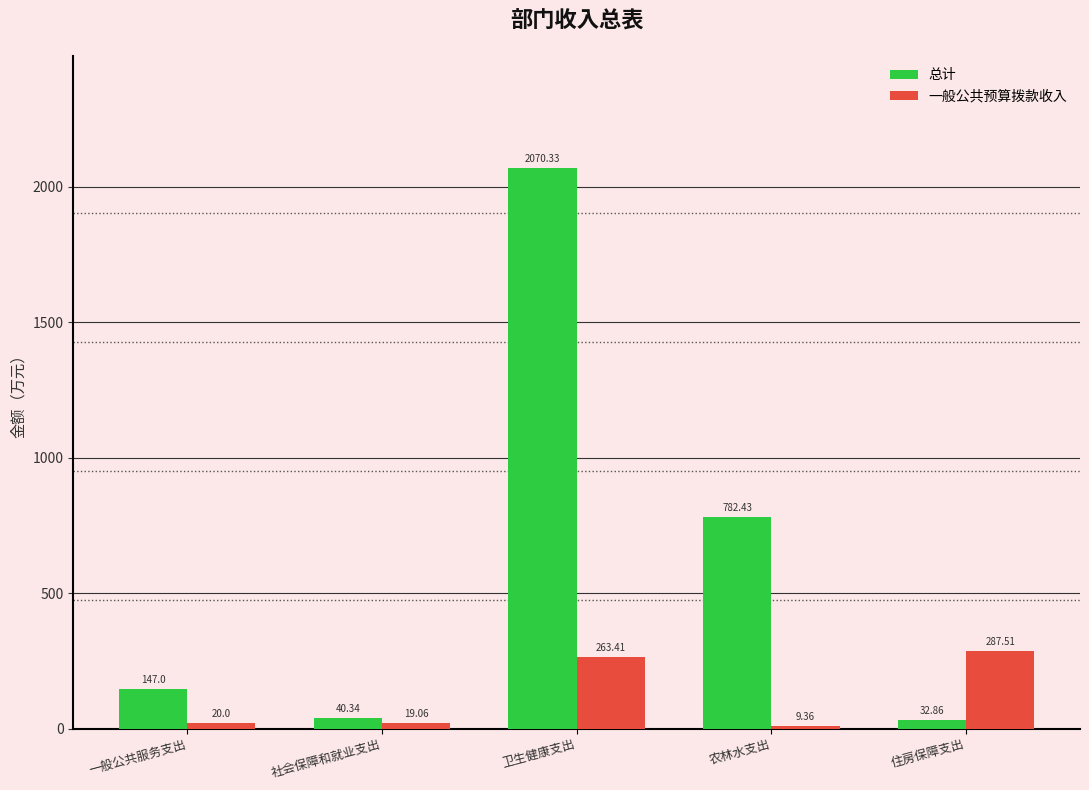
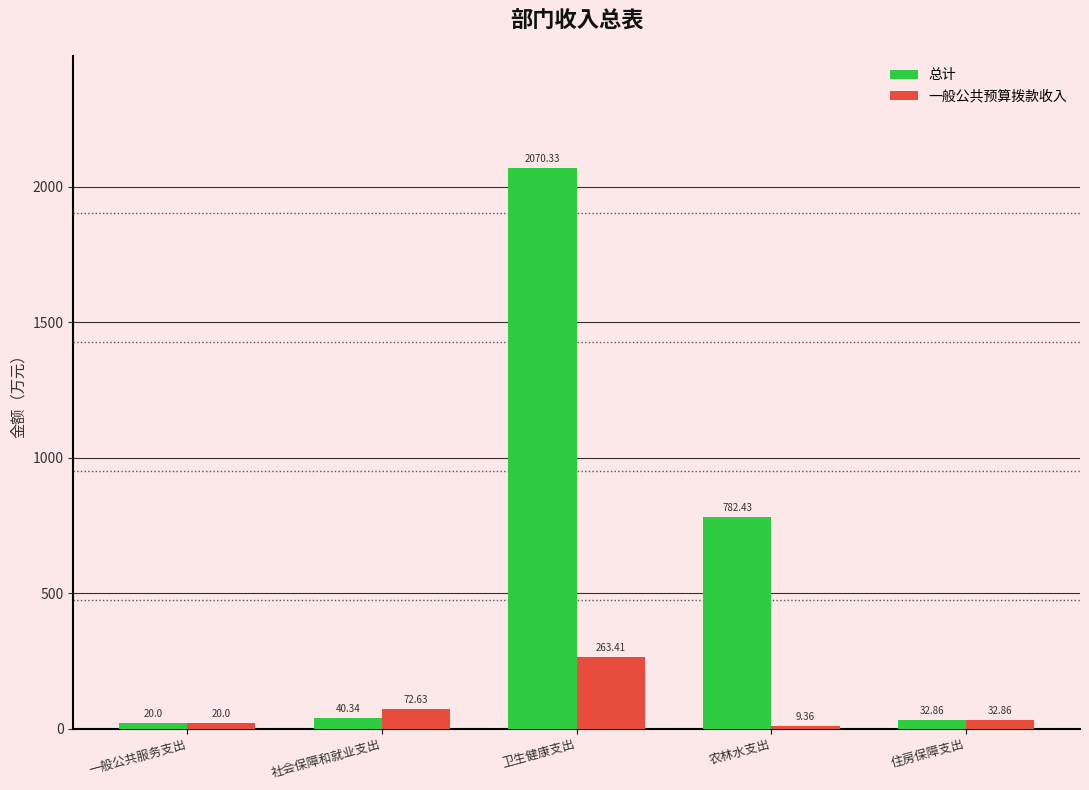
总计, 一般公共服务支出: 147.0 -> 20.0
一般公共预算拨款收入, 社会保障和就业支出: 19.06 -> 72.63
一般公共预算拨款收入, 住房保障支出: 287.51 -> 32.86
